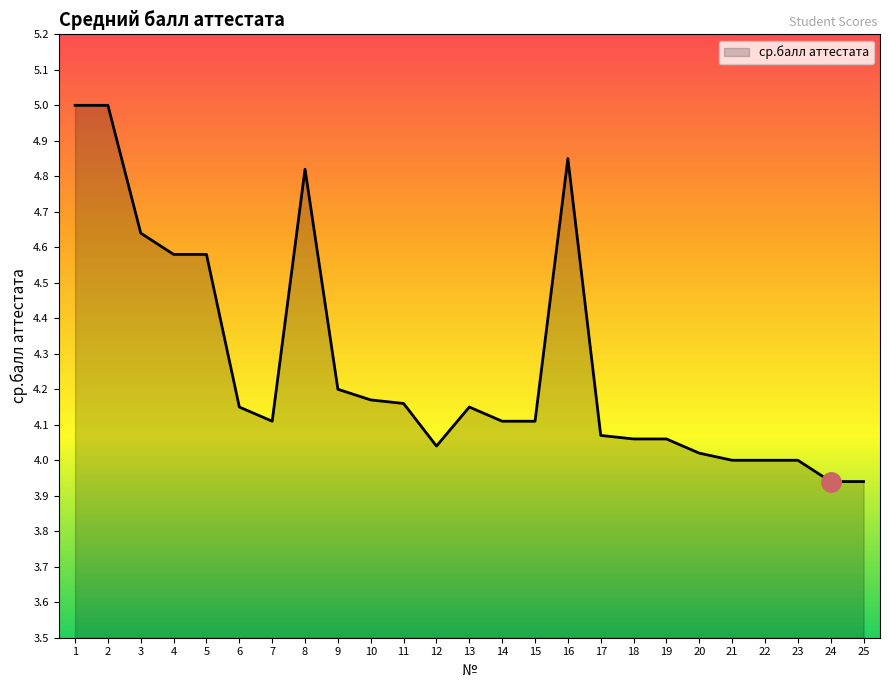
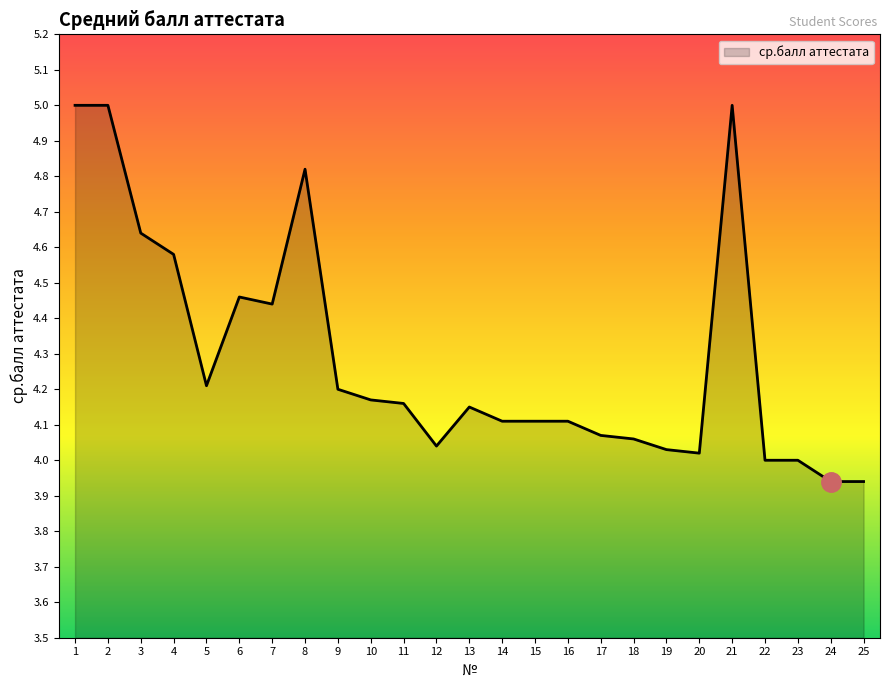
ср.балл аттестата, 5: 4.58 -> 4.21
ср.балл аттестата, 6: 4.15 -> 4.46
ср.балл аттестата, 7: 4.11 -> 4.44
ср.балл аттестата, 16: 4.85 -> 4.11
ср.балл аттестата, 19: 4.06 -> 4.03
ср.балл аттестата, 21: 4 -> 5
